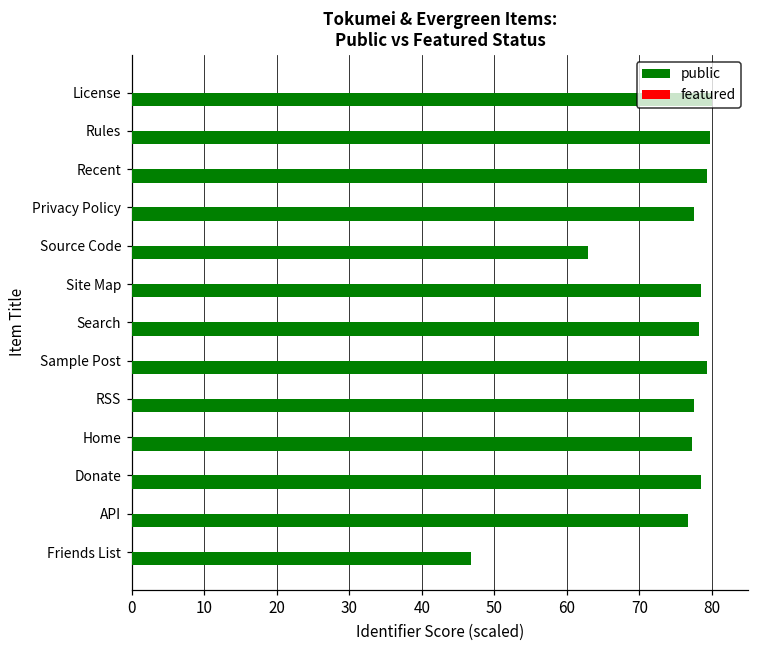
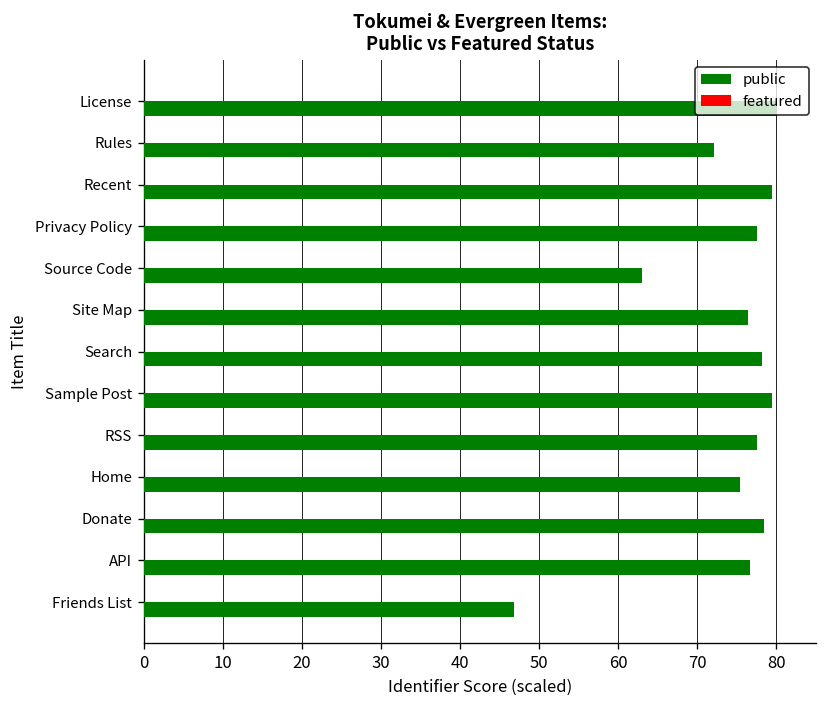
public, Rules: 80 -> 72
public, Site Map: 78 -> 76
public, Home: 77 -> 75
